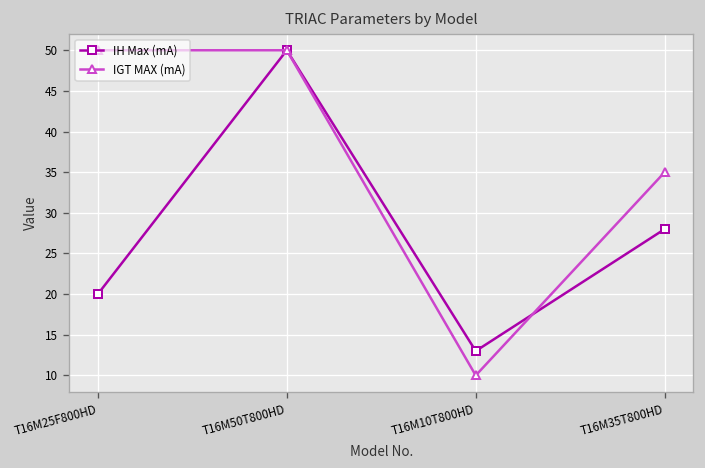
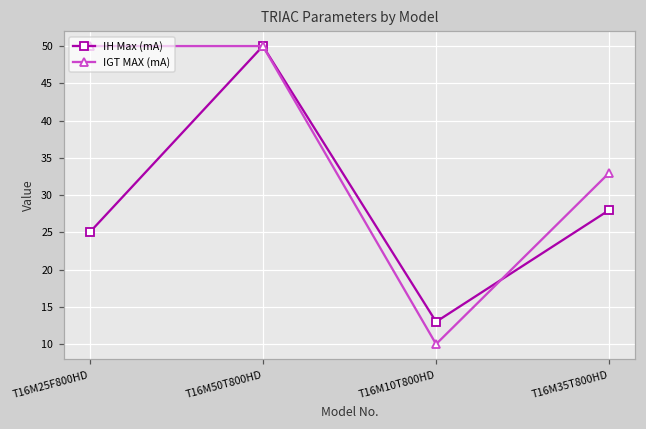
IH Max (mA), T16M25F800HD: 20 -> 25
IGT MAX (mA), T16M35T800HD: 35 -> 33
